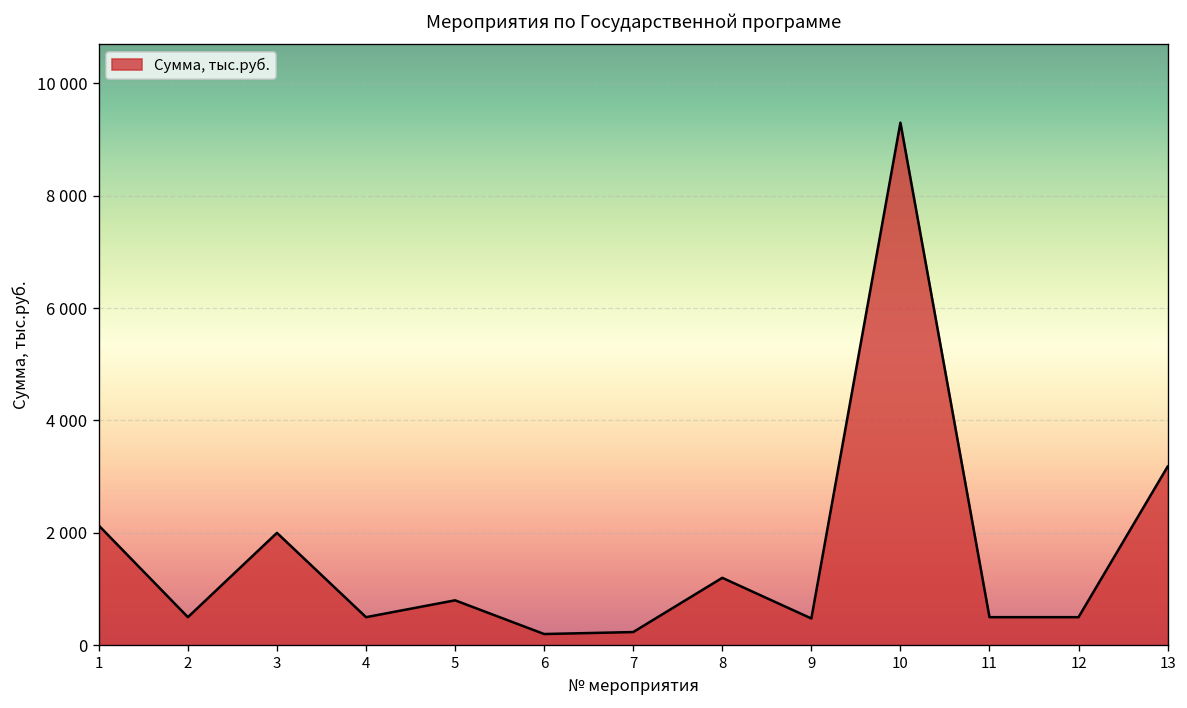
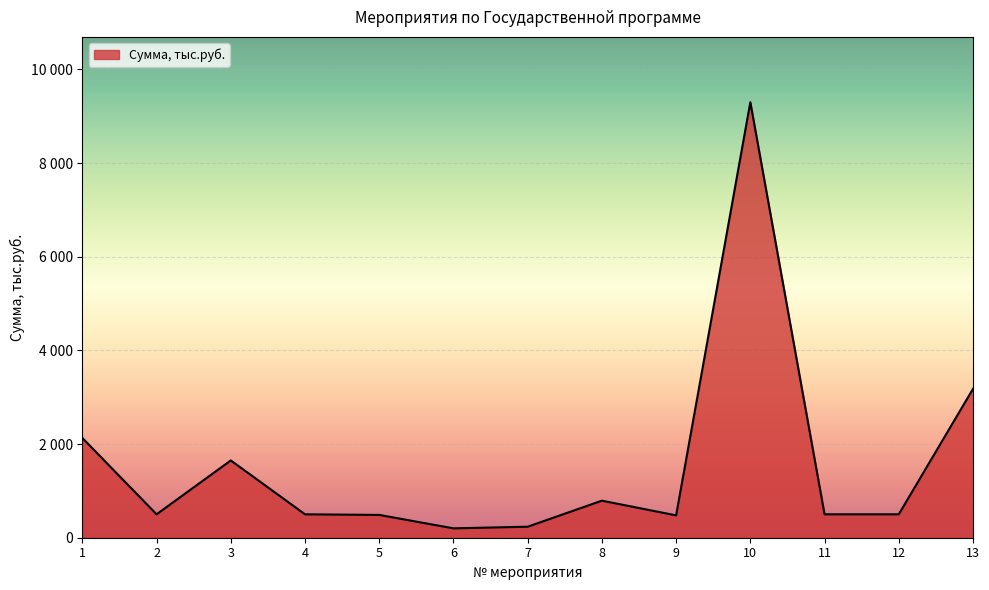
3: 2000 -> 1700
5: 800 -> 500
8: 1200 -> 800
